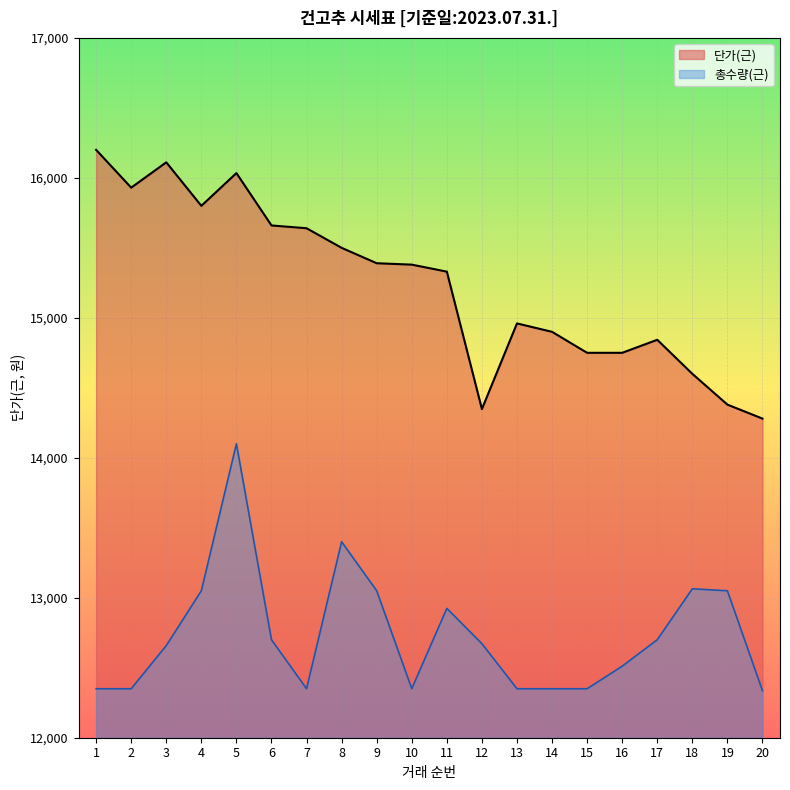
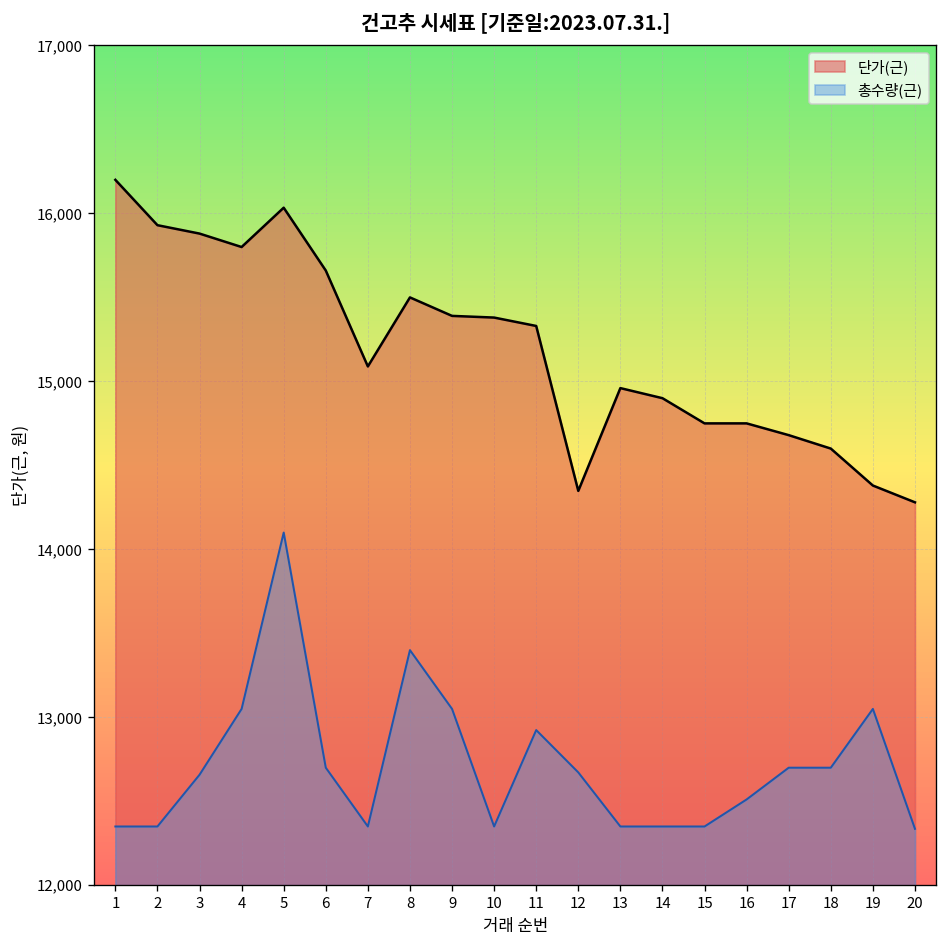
단가(근), 3: 16,110 -> 15,880
단가(근), 7: 15,640 -> 15,090
단가(근), 17: 14,840 -> 14,680
총수량(근), 18: 13,060 -> 12,700
